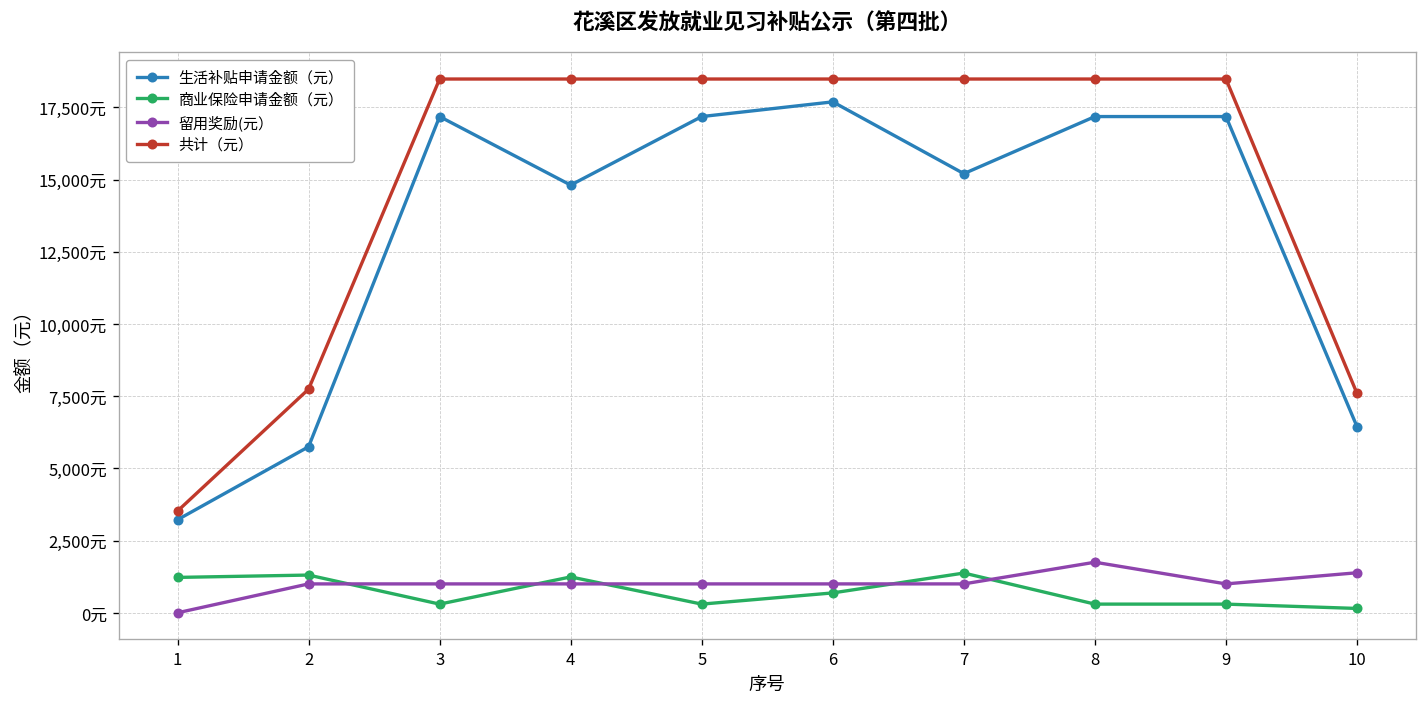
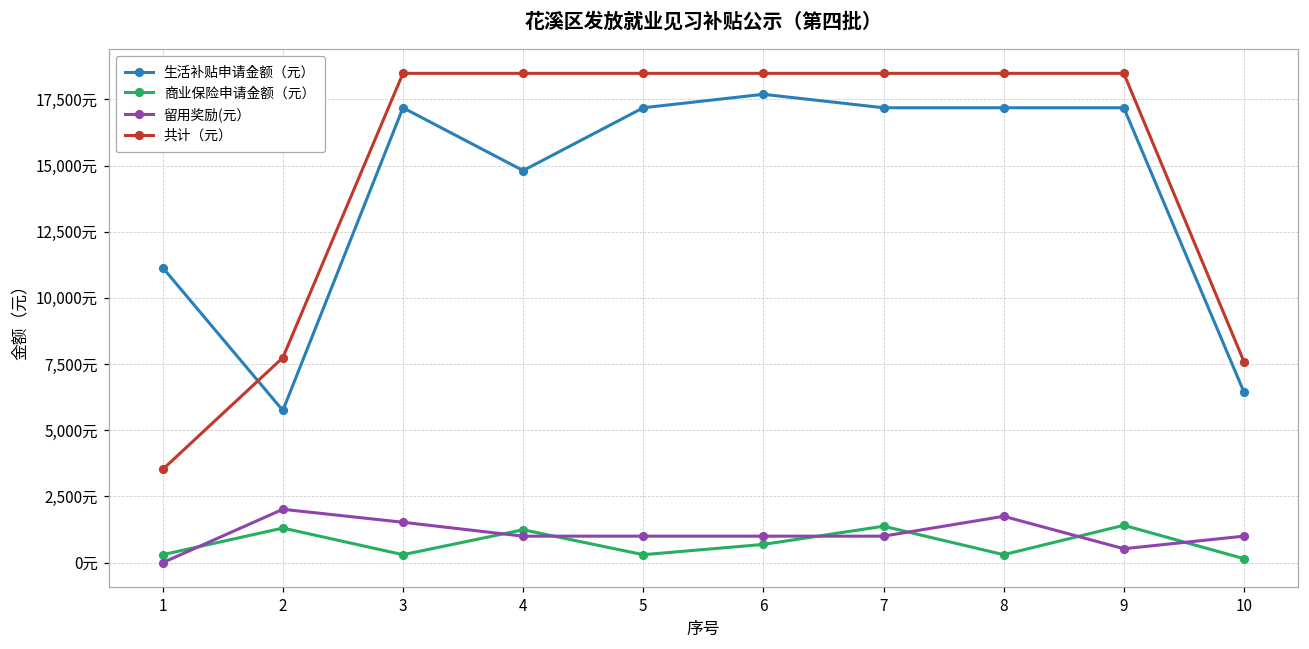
生活补贴申请金额（元）, 1: 3,200元 -> 11,100元
商业保险申请金额（元）, 1: 1,200元 -> 300元
留用奖励(元）, 2: 1,000元 -> 2,000元
留用奖励(元）, 3: 1,000元 -> 1,500元
生活补贴申请金额（元）, 7: 15,200元 -> 17,200元
商业保险申请金额（元）, 9: 300元 -> 1,400元
留用奖励(元）, 9: 1,000元 -> 500元
留用奖励(元）, 10: 1,400元 -> 1,000元
